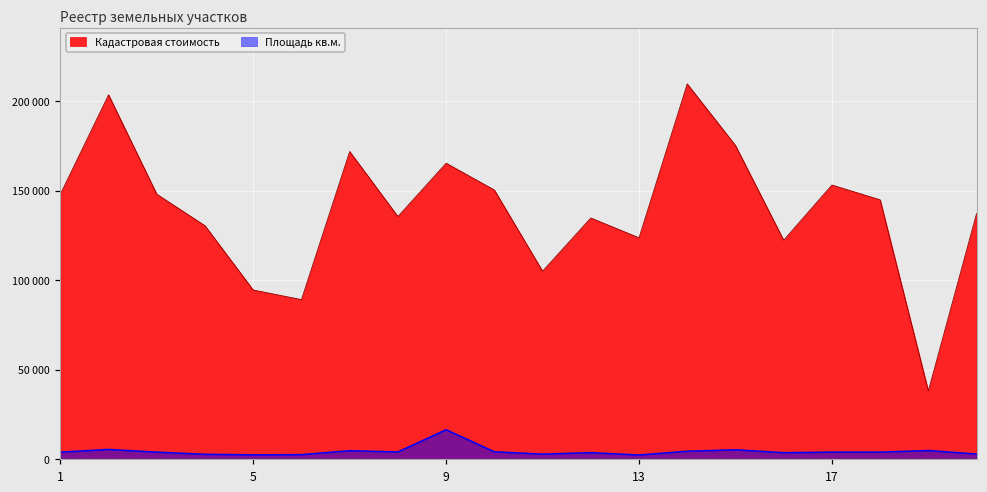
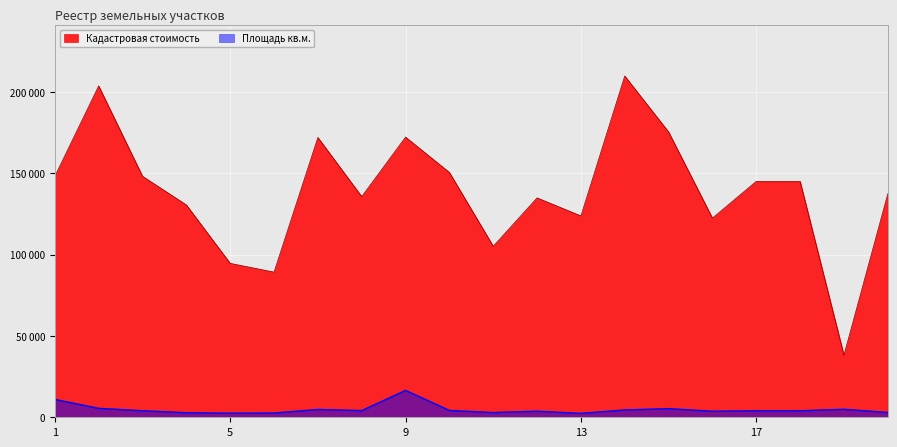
Площадь кв.м., 1: 4000 -> 11000
Кадастровая стоимость, 9: 165000 -> 172000
Кадастровая стоимость, 17: 153000 -> 145000
